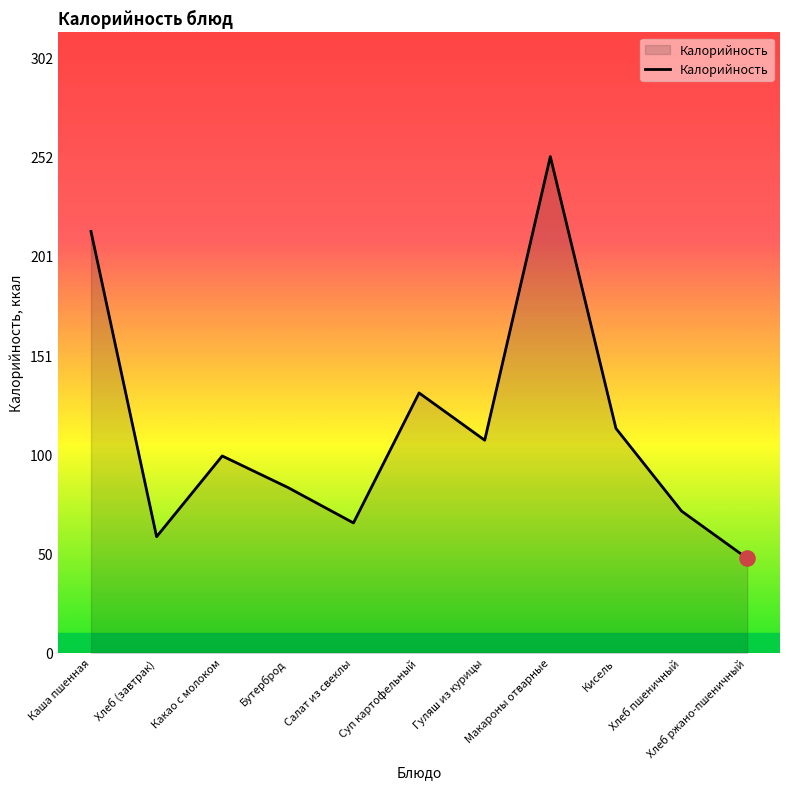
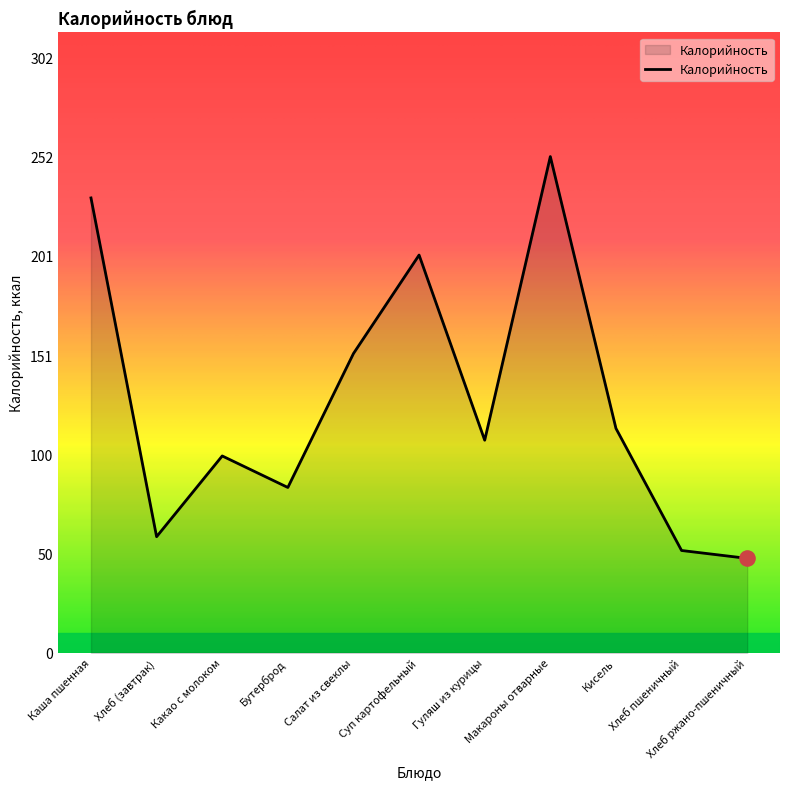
Калорийность, Каша пшенная: 214 -> 231
Калорийность, Салат из свеклы: 66 -> 152
Калорийность, Суп картофельный: 132 -> 202
Калорийность, Хлеб пшеничный: 72 -> 52
